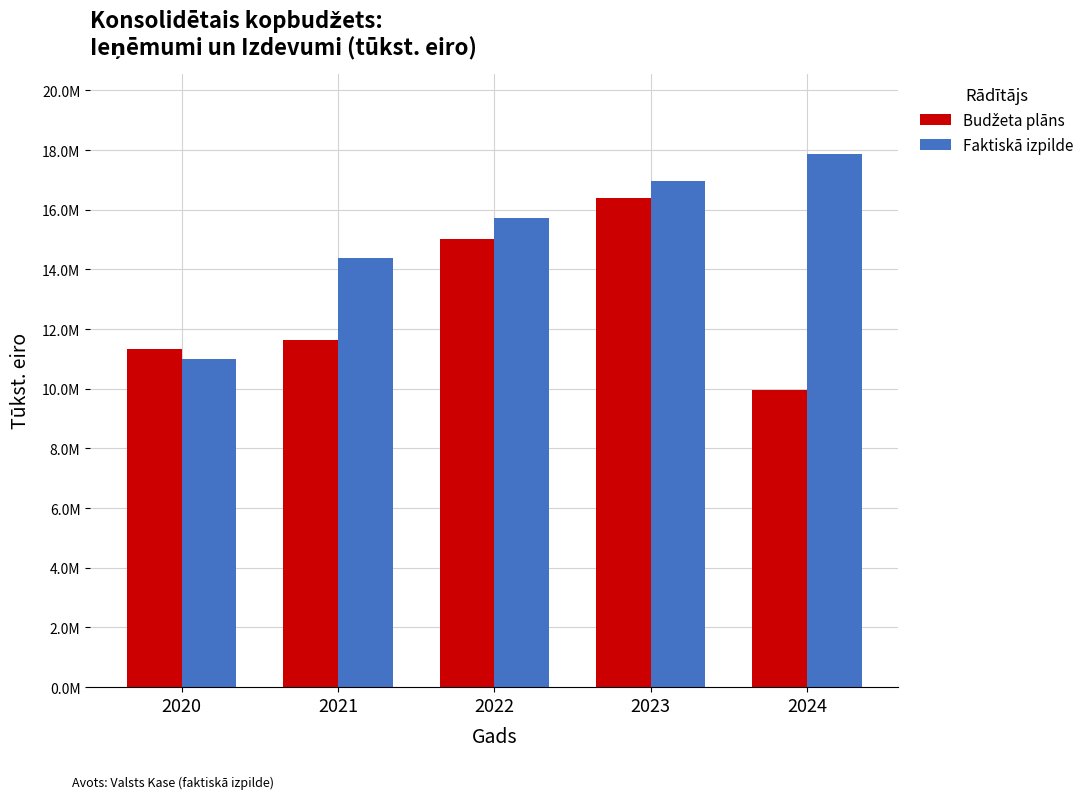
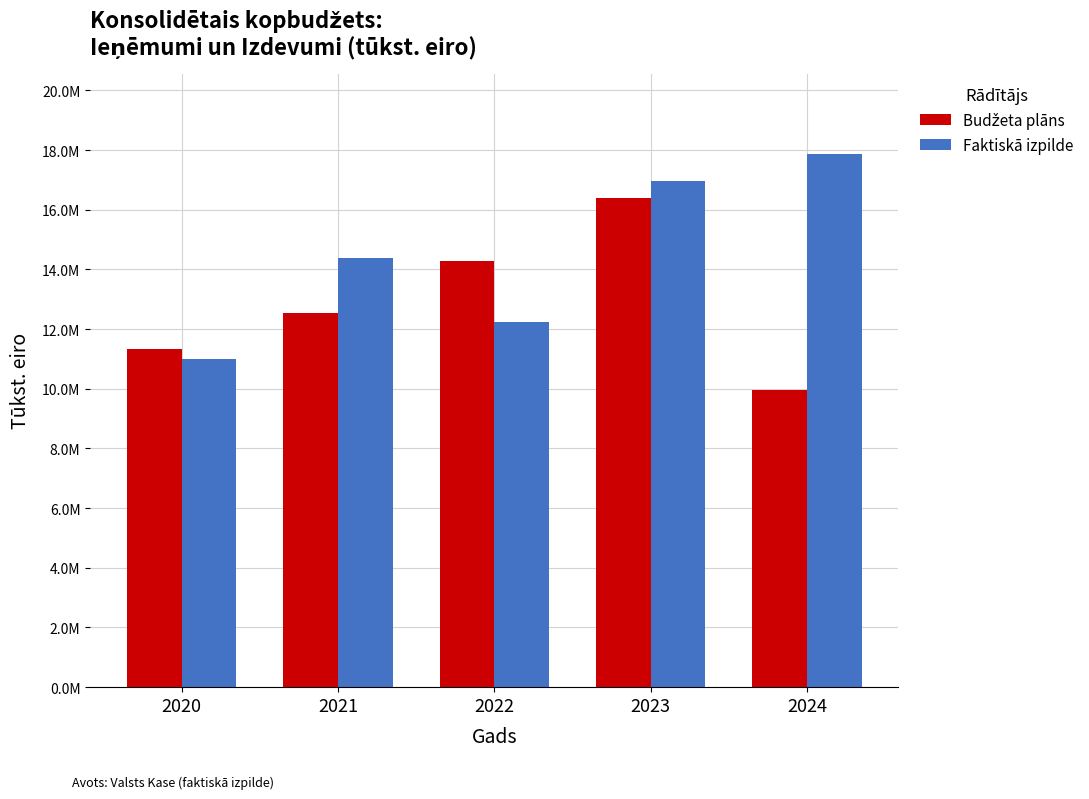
Budžeta plāns, 2021: 11600000 -> 12500000
Budžeta plāns, 2022: 15000000 -> 14300000
Faktiskā izpilde, 2022: 15700000 -> 12200000
